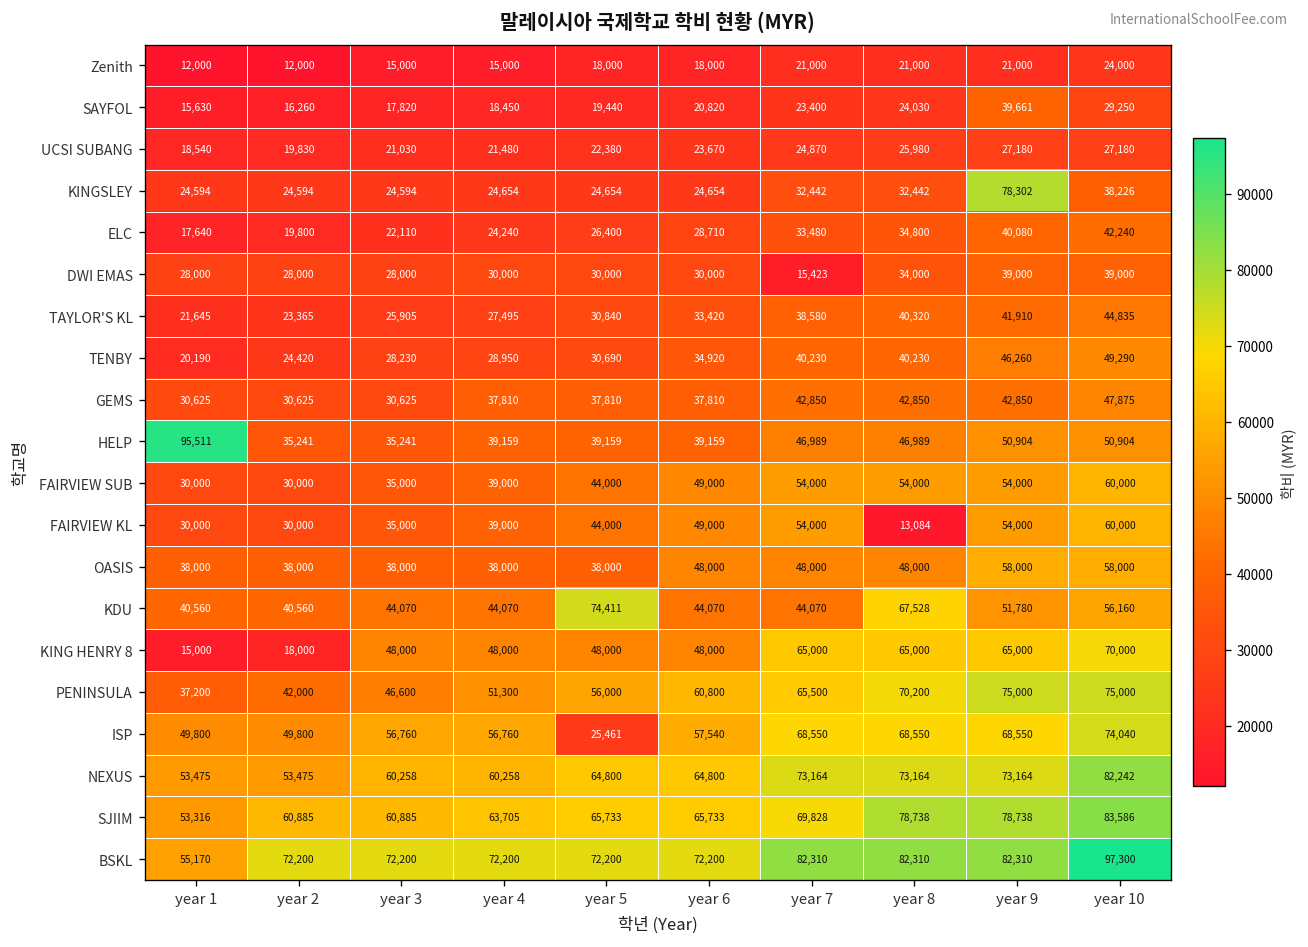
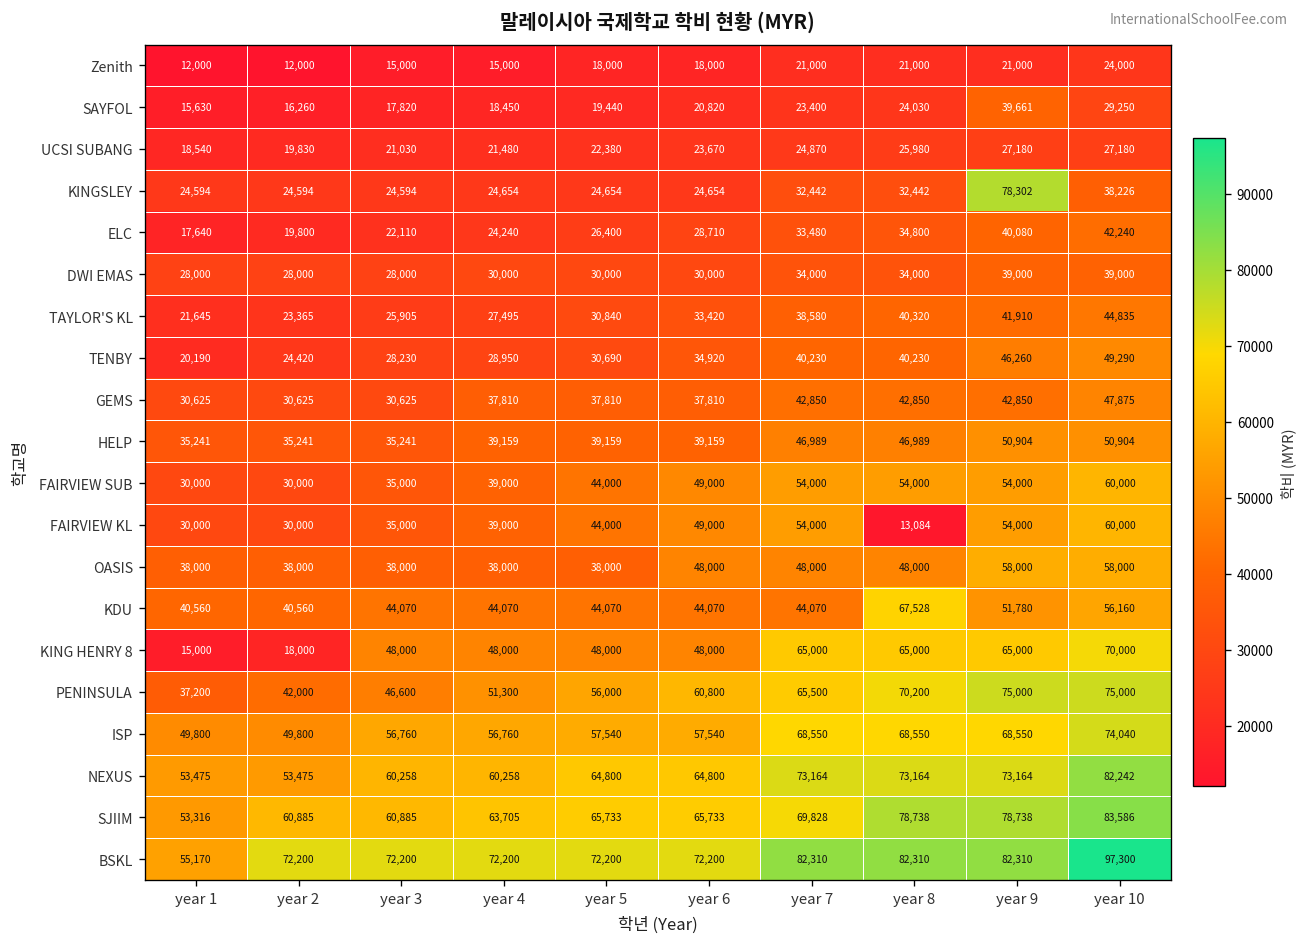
DWI EMAS, year 7: 15,423 -> 34,000
HELP, year 1: 95,511 -> 35,241
KDU, year 5: 74,411 -> 44,070
ISP, year 5: 25,461 -> 57,540
